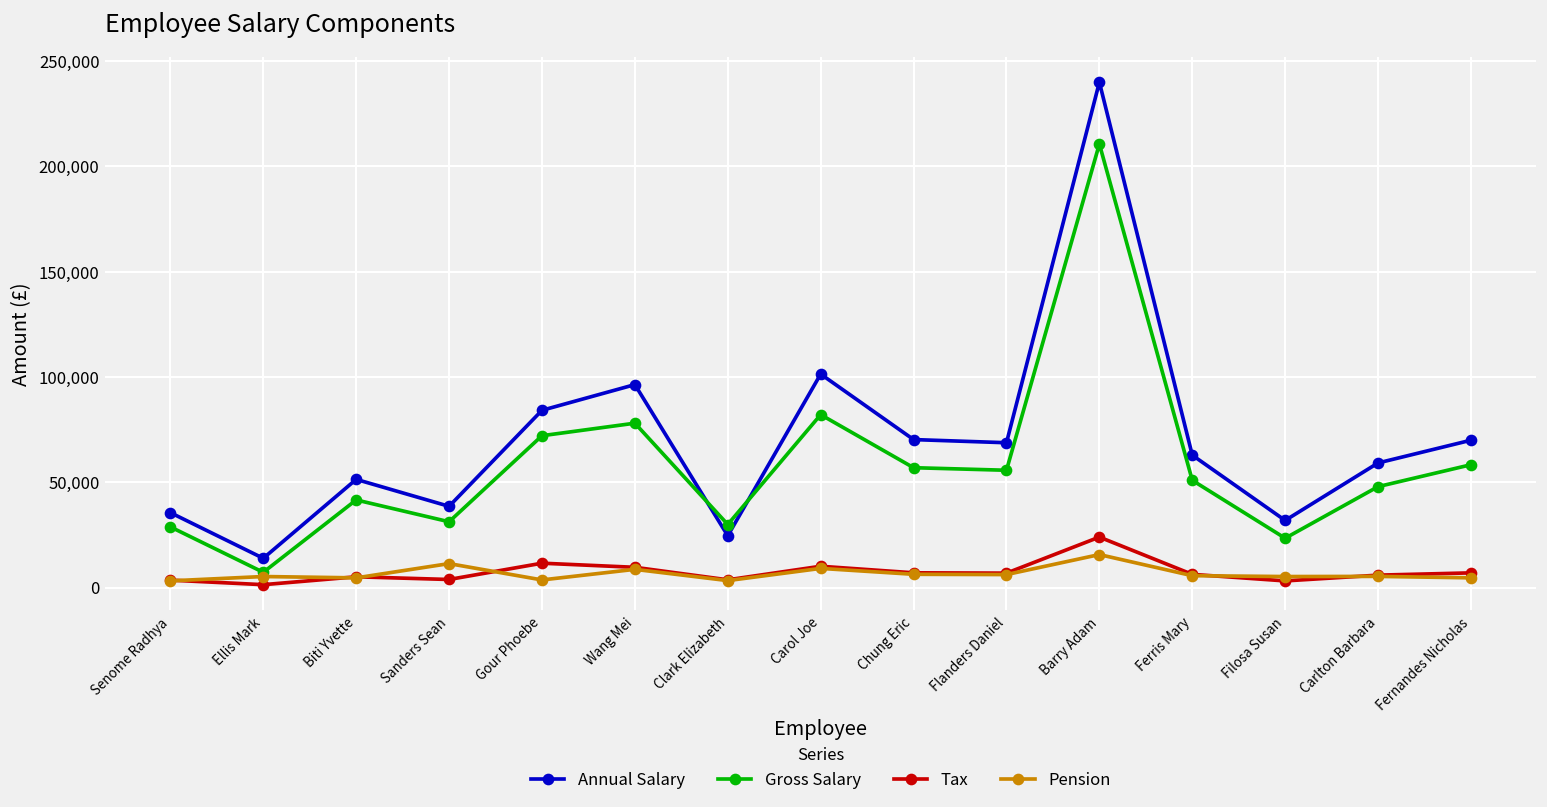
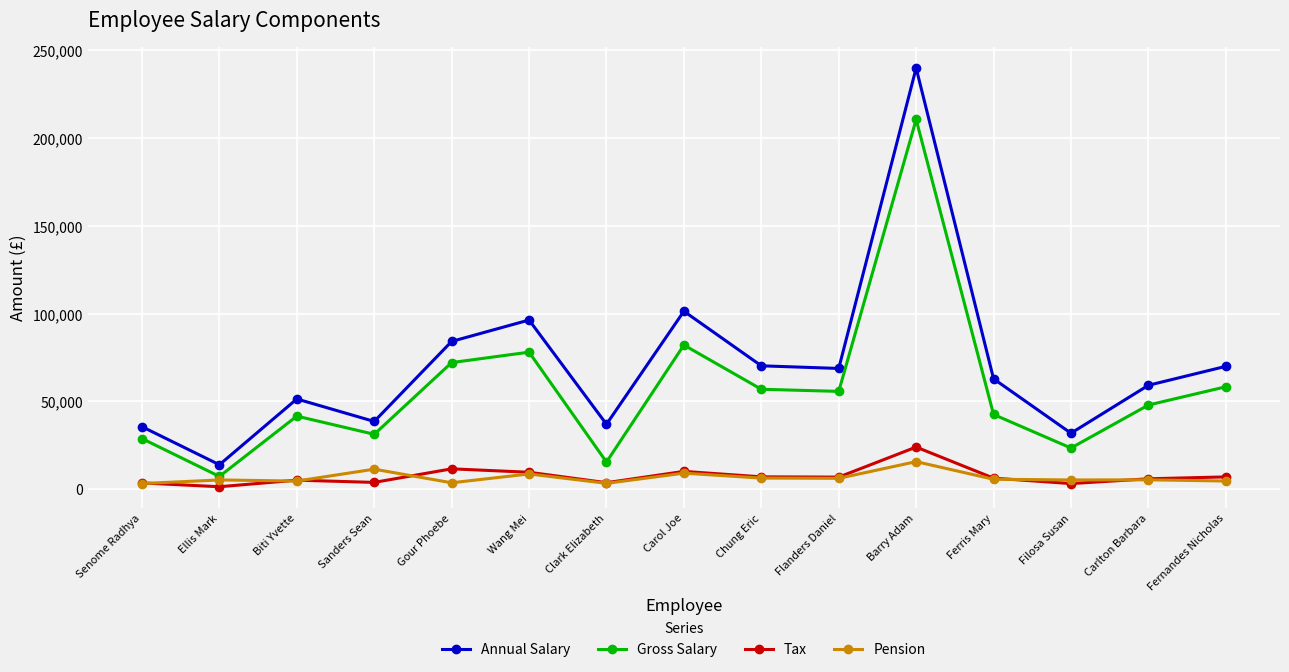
Annual Salary, Clark Elizabeth: 25,000 -> 37,000
Gross Salary, Clark Elizabeth: 30,000 -> 15,000
Gross Salary, Ferris Mary: 51,000 -> 43,000
